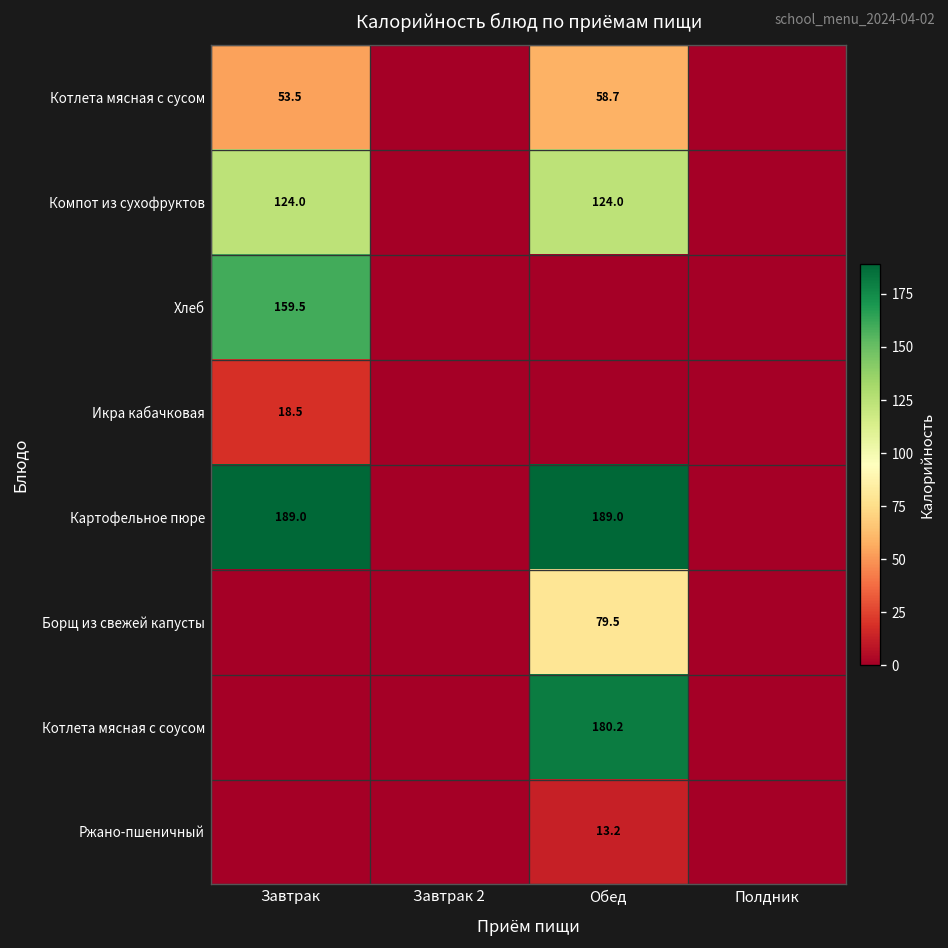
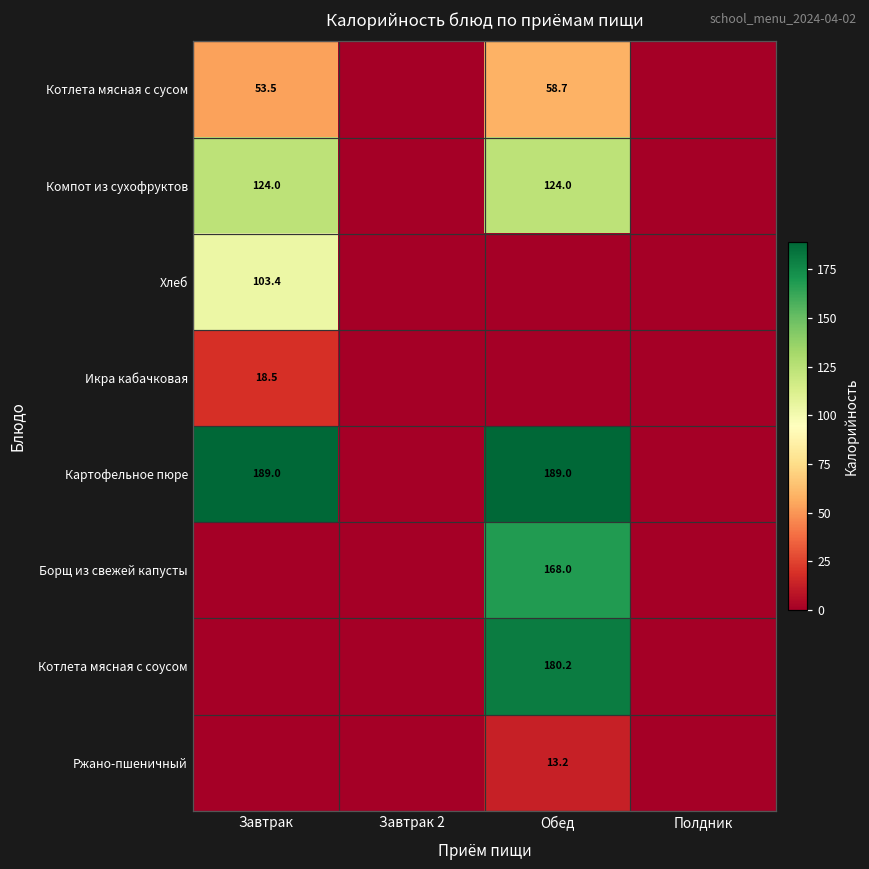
Хлеб, Завтрак: 159.5 -> 103.4
Борщ из свежей капусты, Обед: 79.5 -> 168.0
